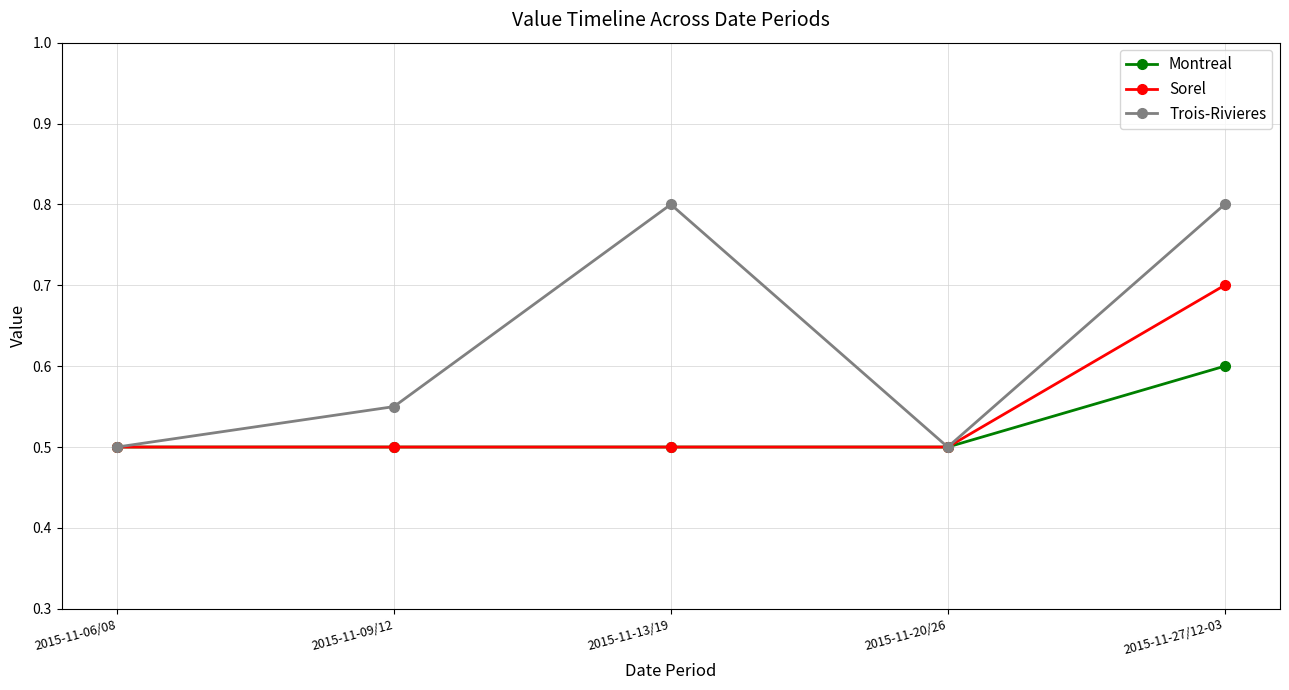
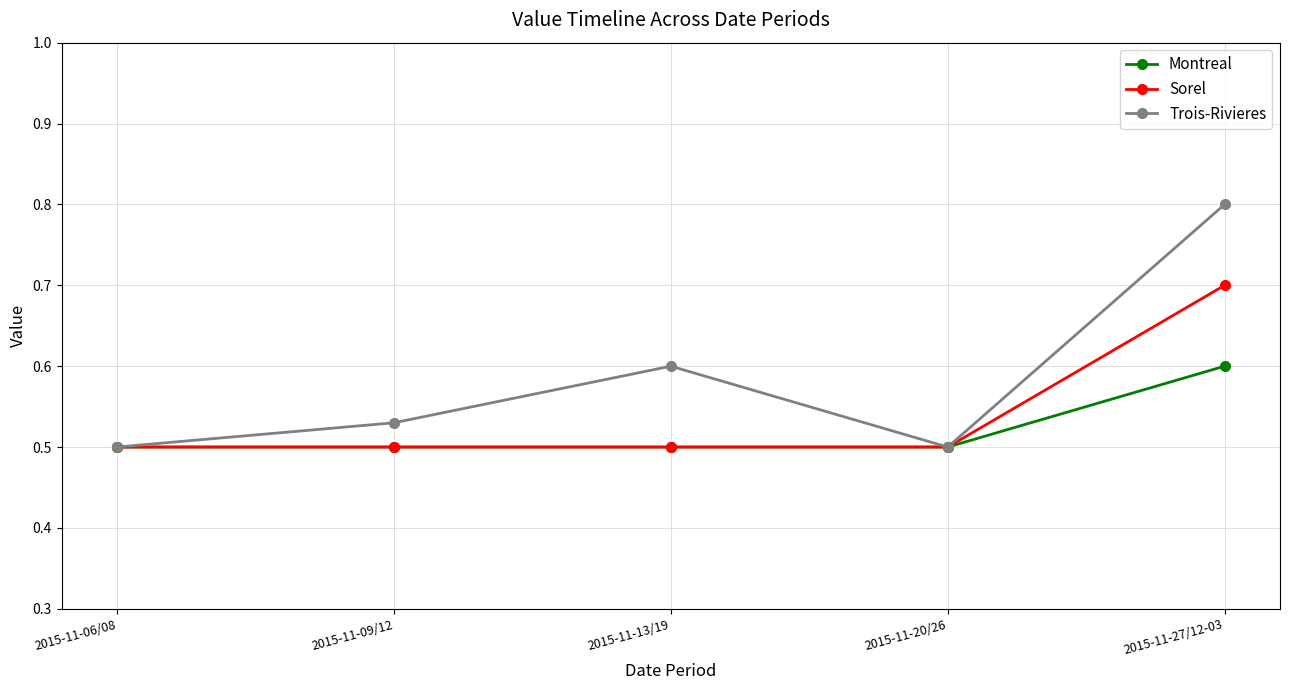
Trois-Rivieres, 2015-11-09/12: 0.55 -> 0.53
Trois-Rivieres, 2015-11-13/19: 0.8 -> 0.6
